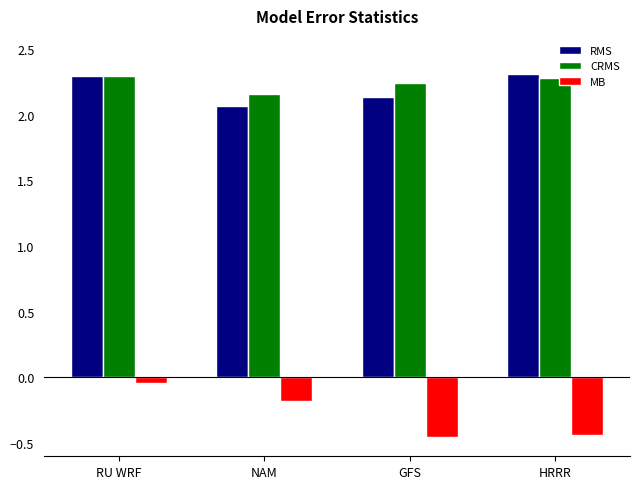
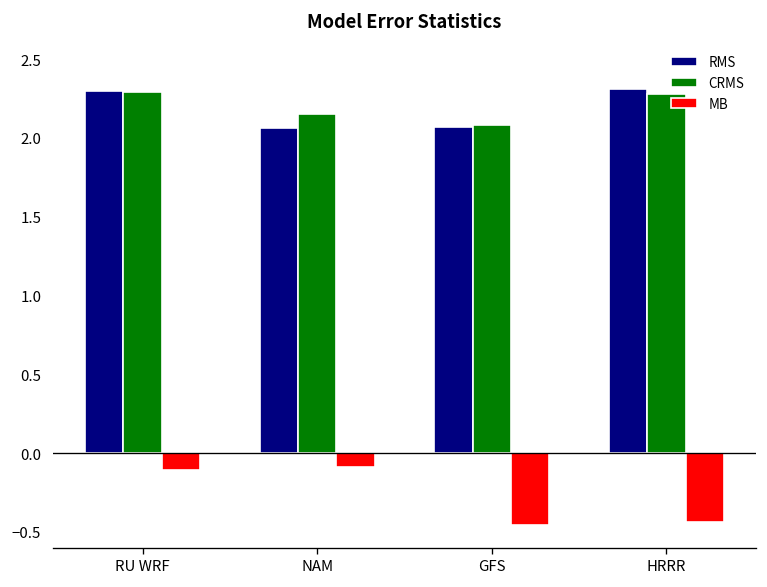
MB, RU WRF: -0.04 -> -0.11
MB, NAM: -0.18 -> -0.09
RMS, GFS: 2.13 -> 2.07
CRMS, GFS: 2.24 -> 2.08
